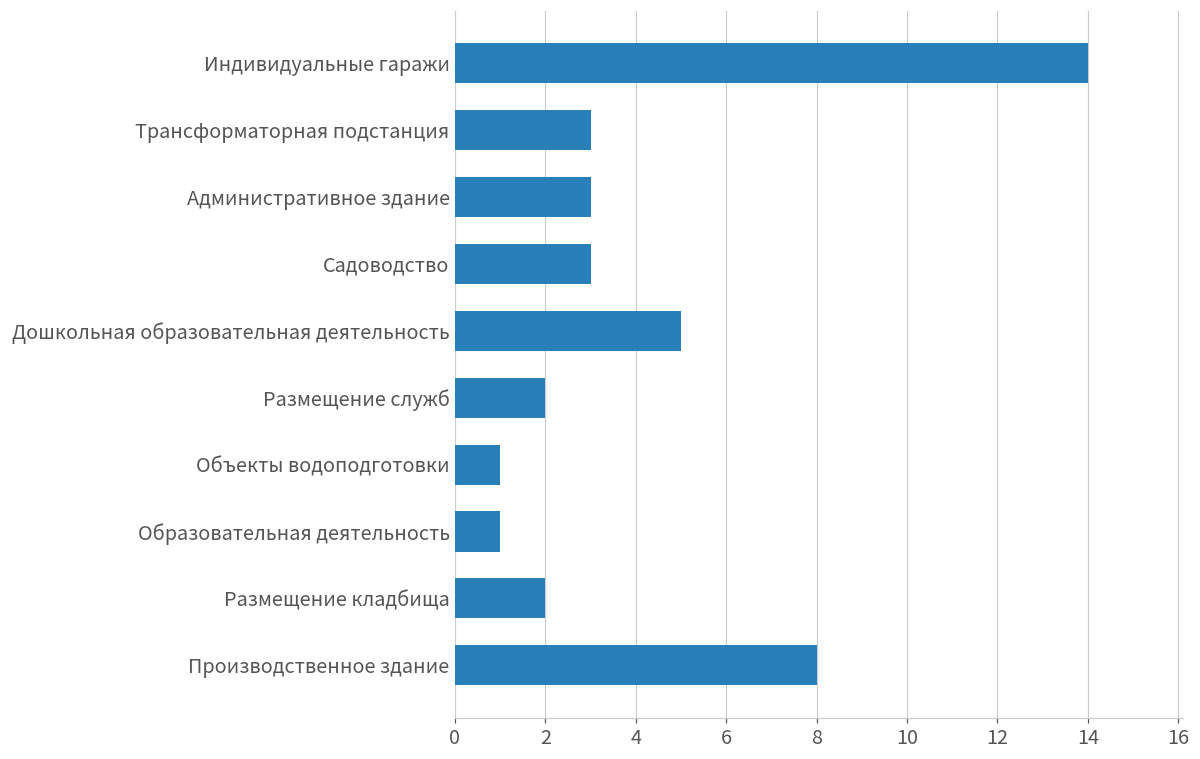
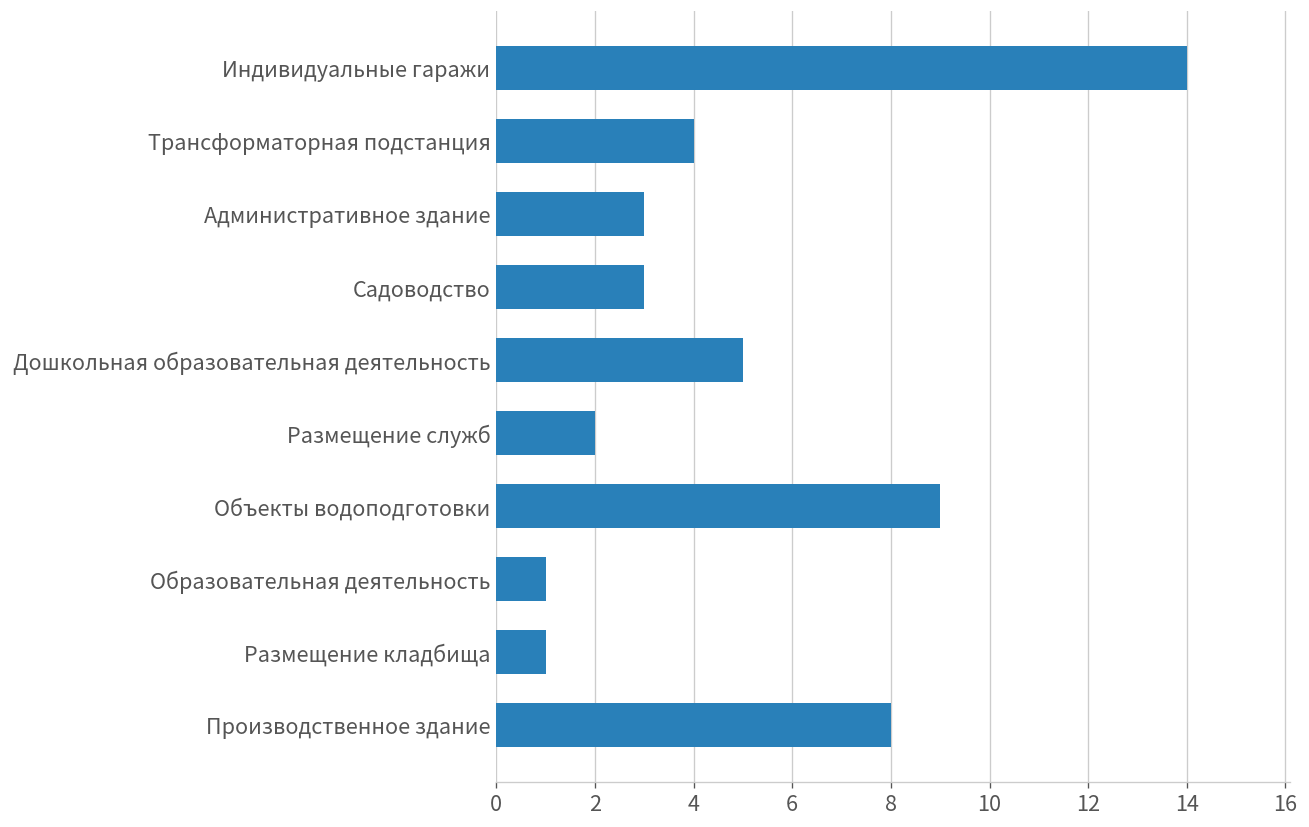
Трансформаторная подстанция: 3 -> 4
Объекты водоподготовки: 1 -> 9
Размещение кладбища: 2 -> 1
